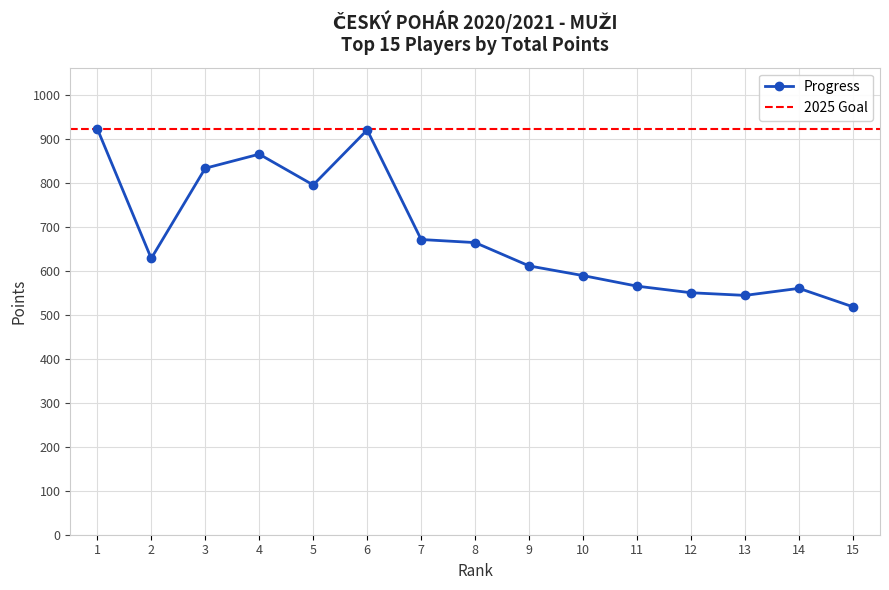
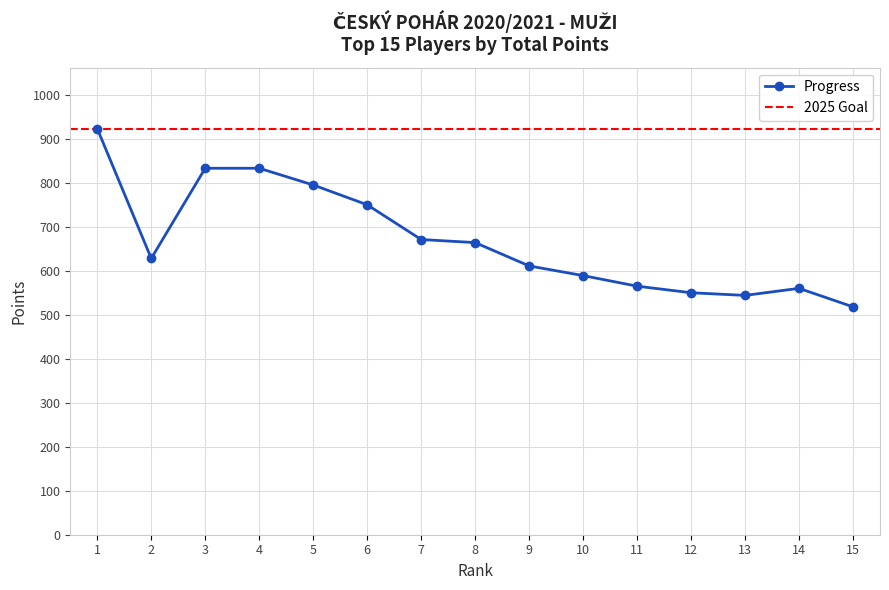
4: 870 -> 830
6: 920 -> 750
